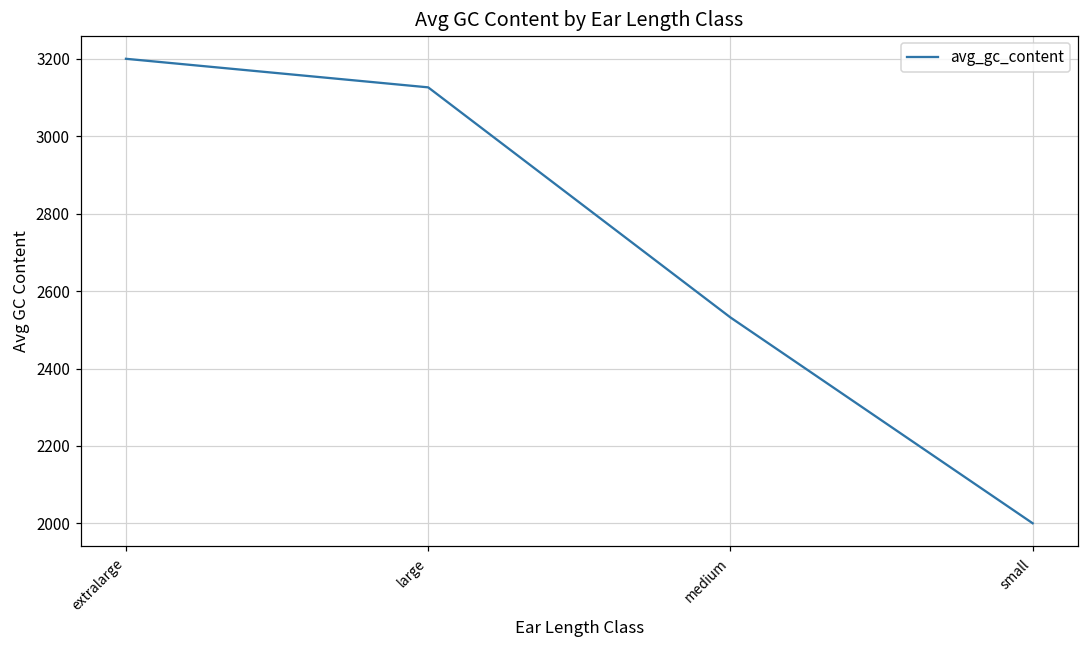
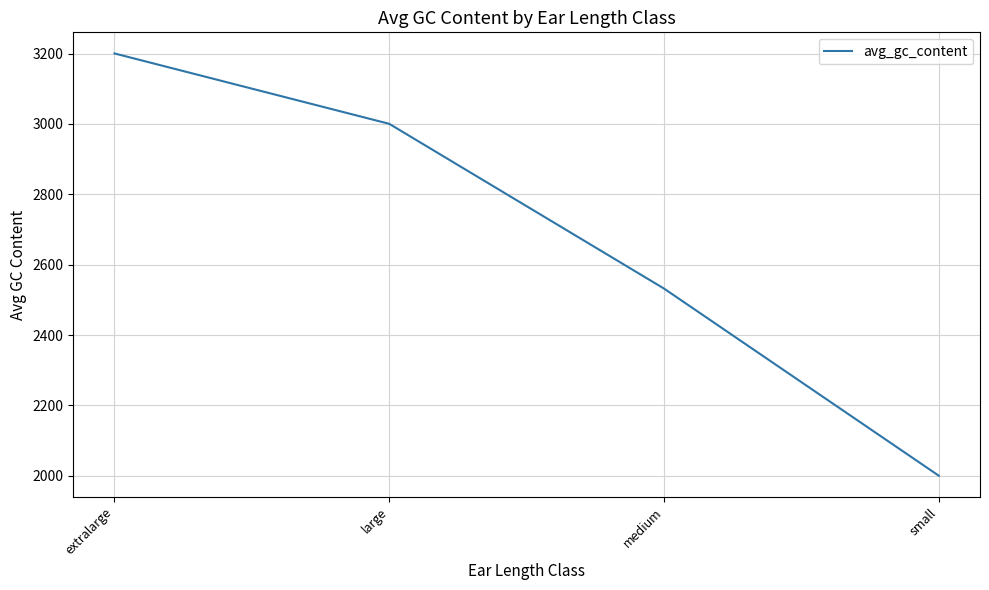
large: 3130 -> 3000
